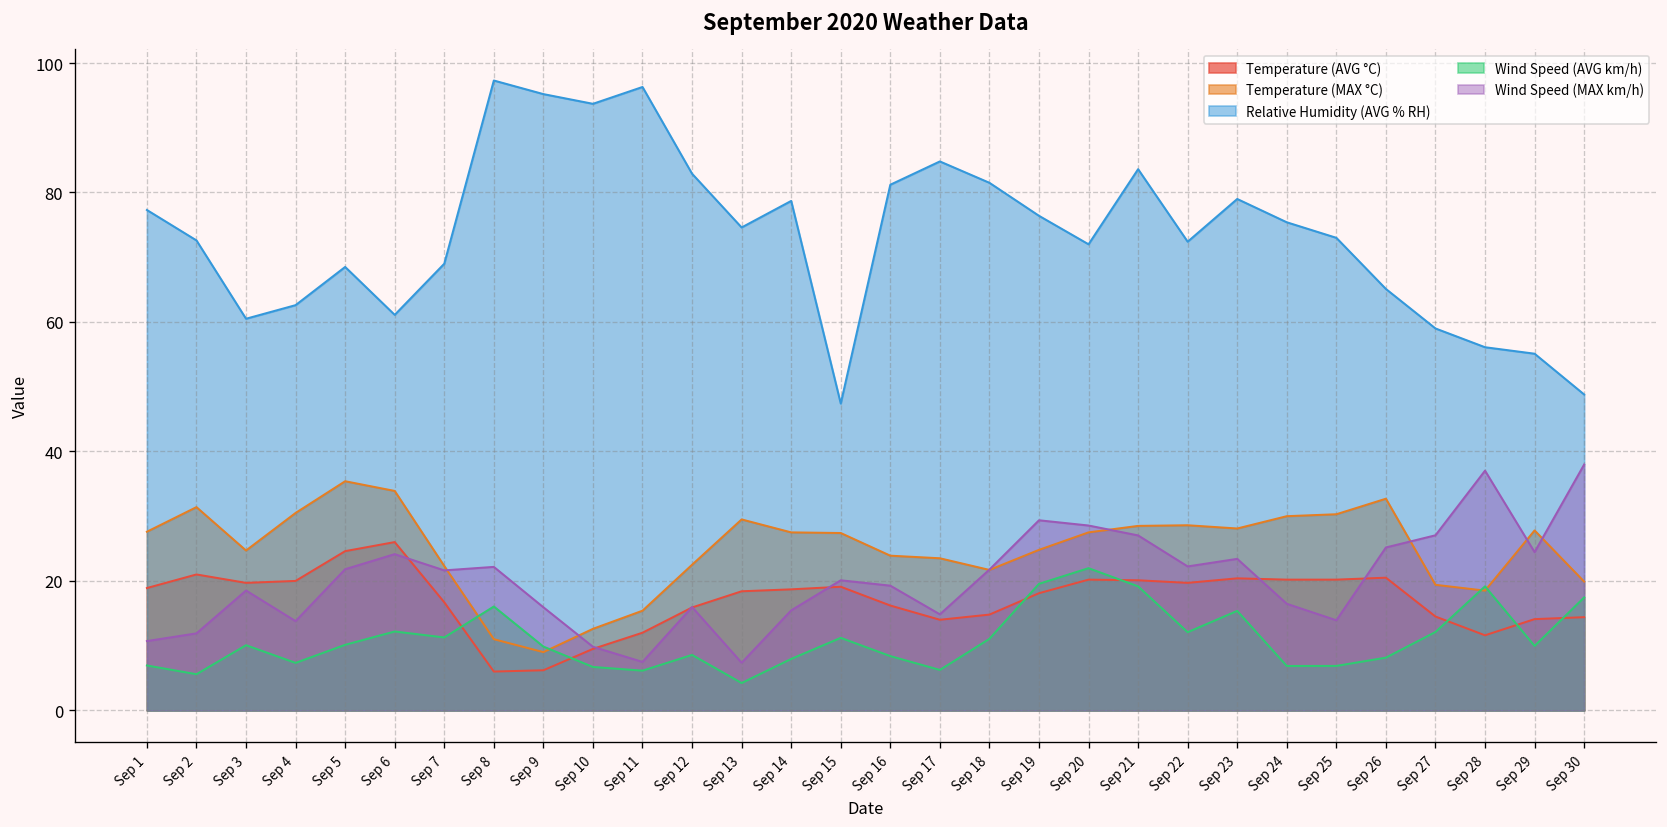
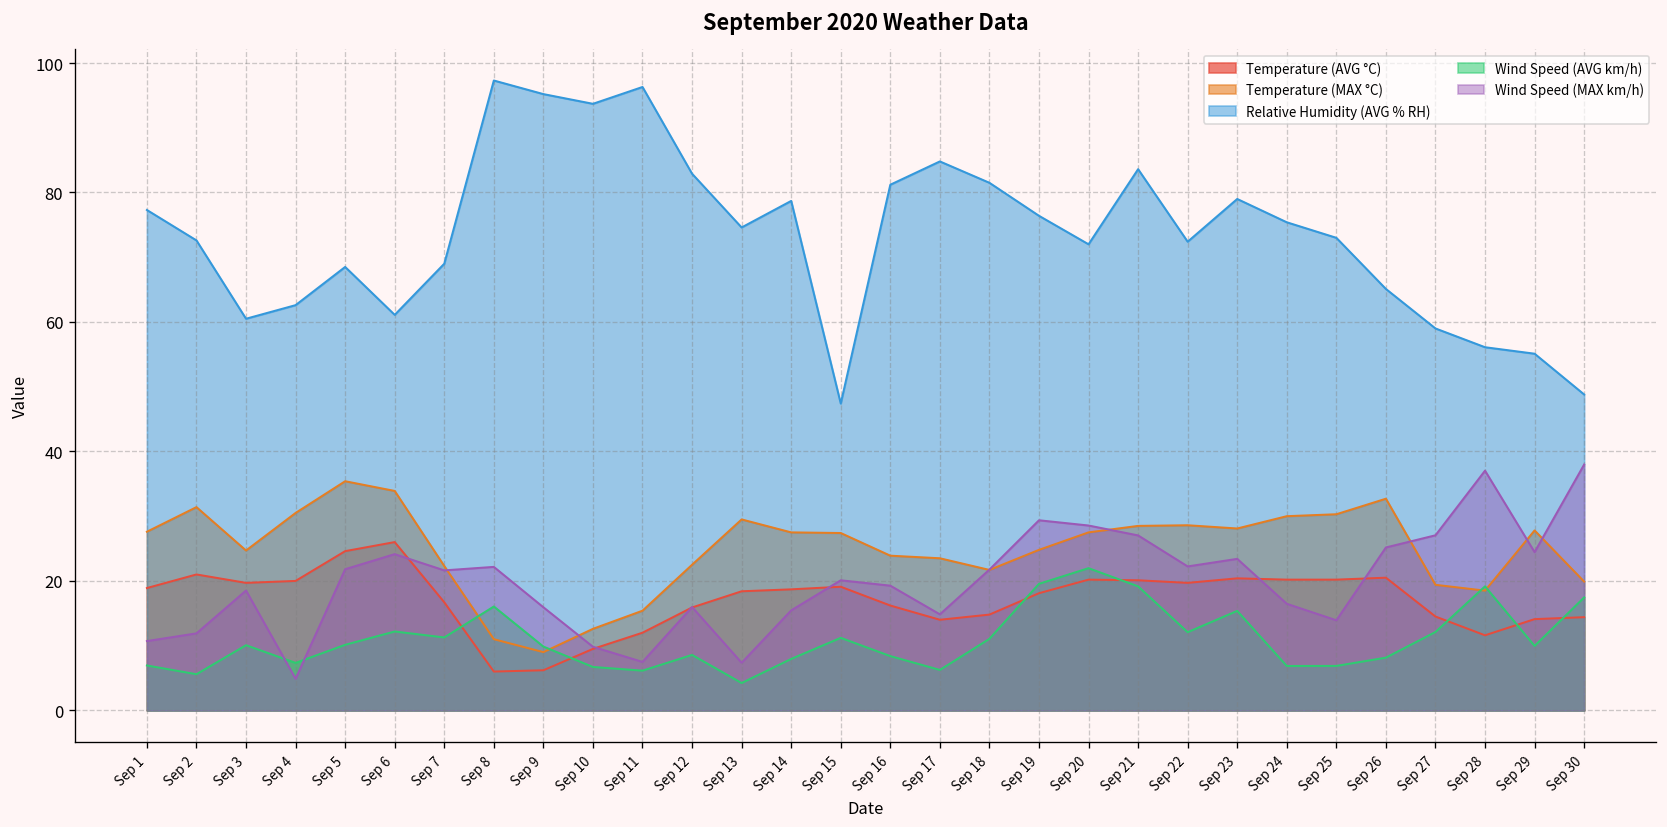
Wind Speed (MAX km/h), Sep 4: 14 -> 5
